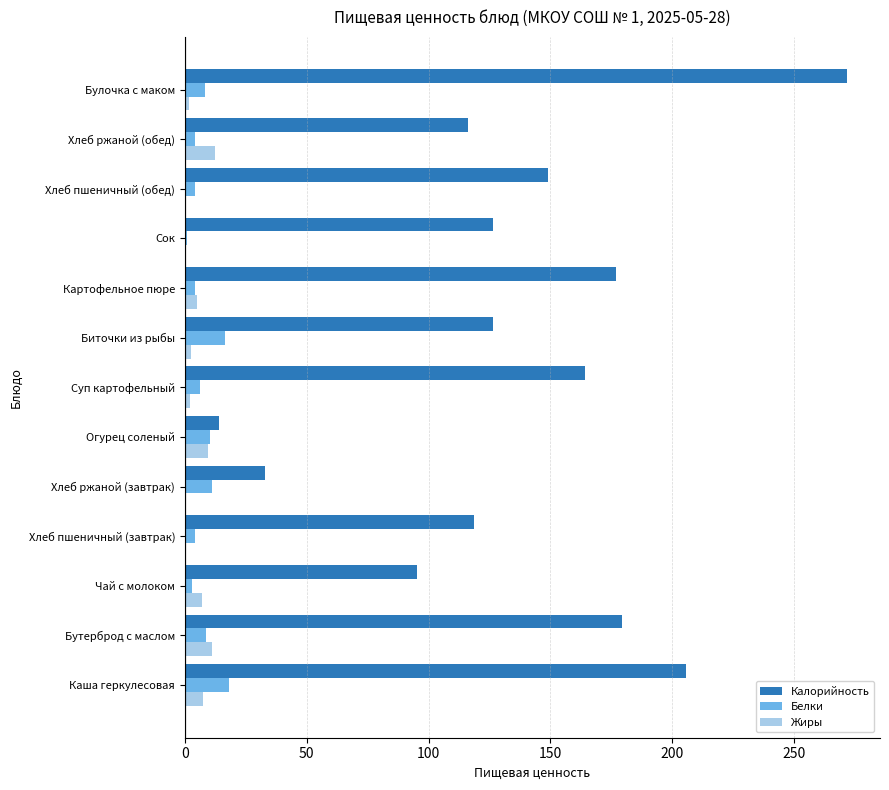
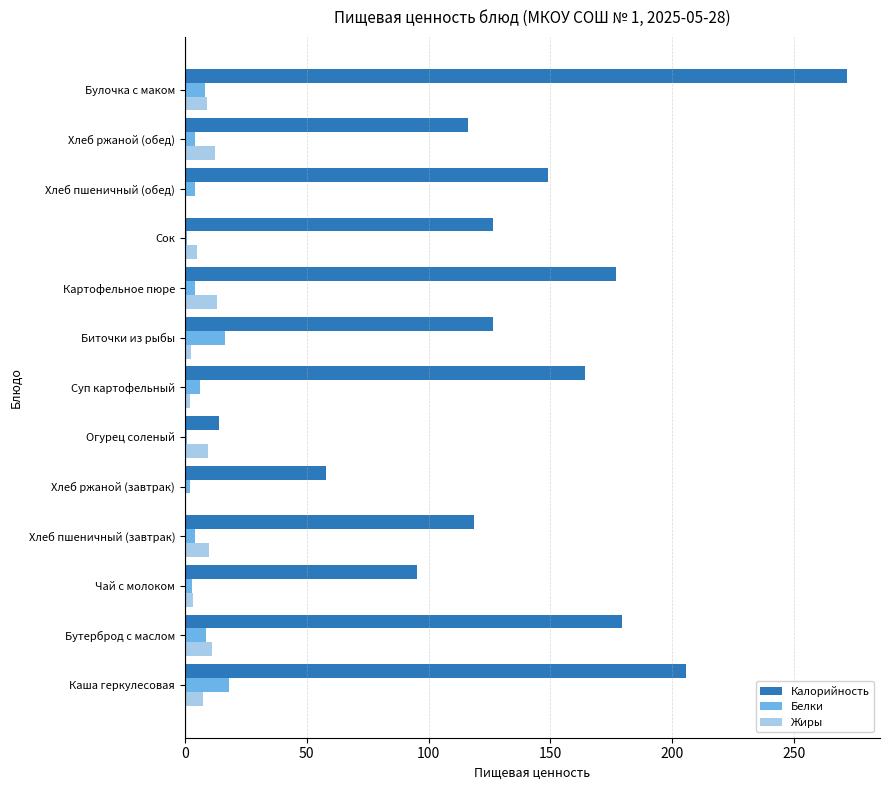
Жиры, Булочка с маком: 2 -> 9
Жиры, Сок: 0 -> 5
Жиры, Картофельное пюре: 5 -> 13
Белки, Огурец соленый: 10 -> 1
Калорийность, Хлеб ржаной (завтрак): 33 -> 58
Белки, Хлеб ржаной (завтрак): 11 -> 2
Жиры, Хлеб пшеничный (завтрак): 0 -> 10
Жиры, Чай с молоком: 7 -> 3
